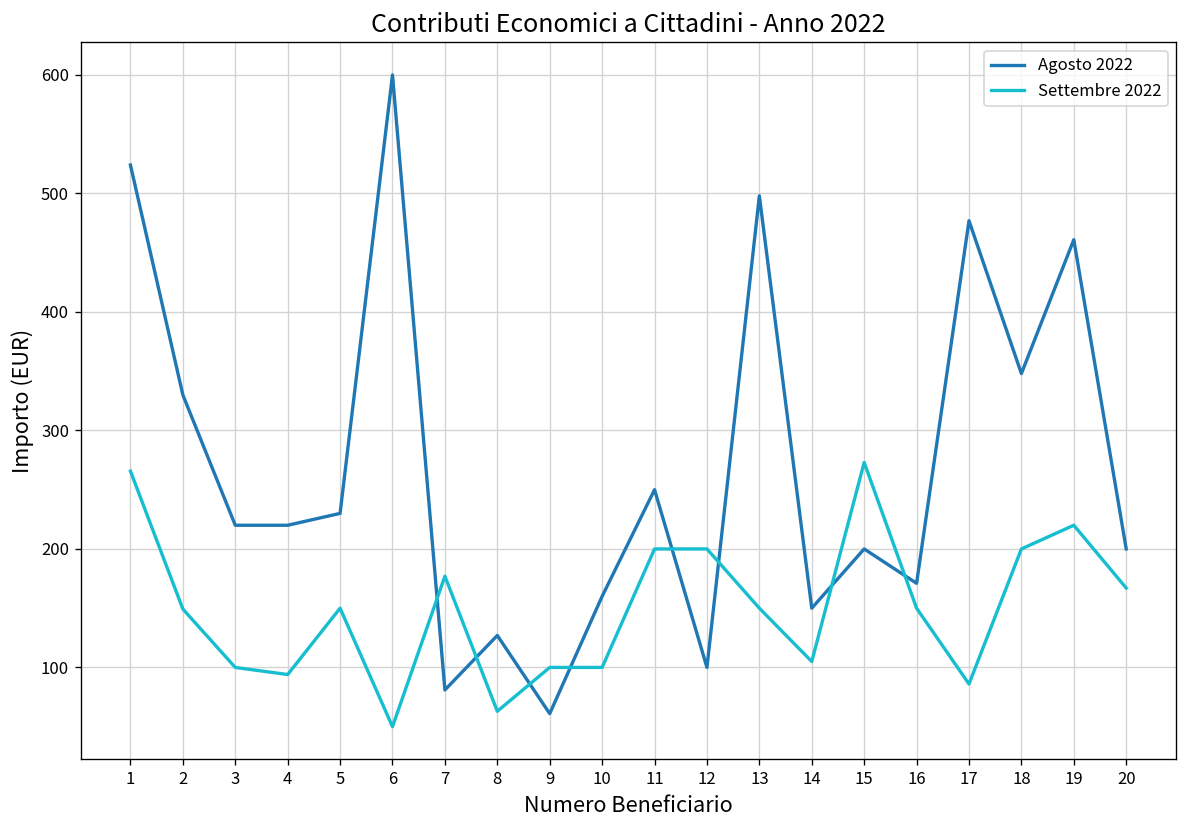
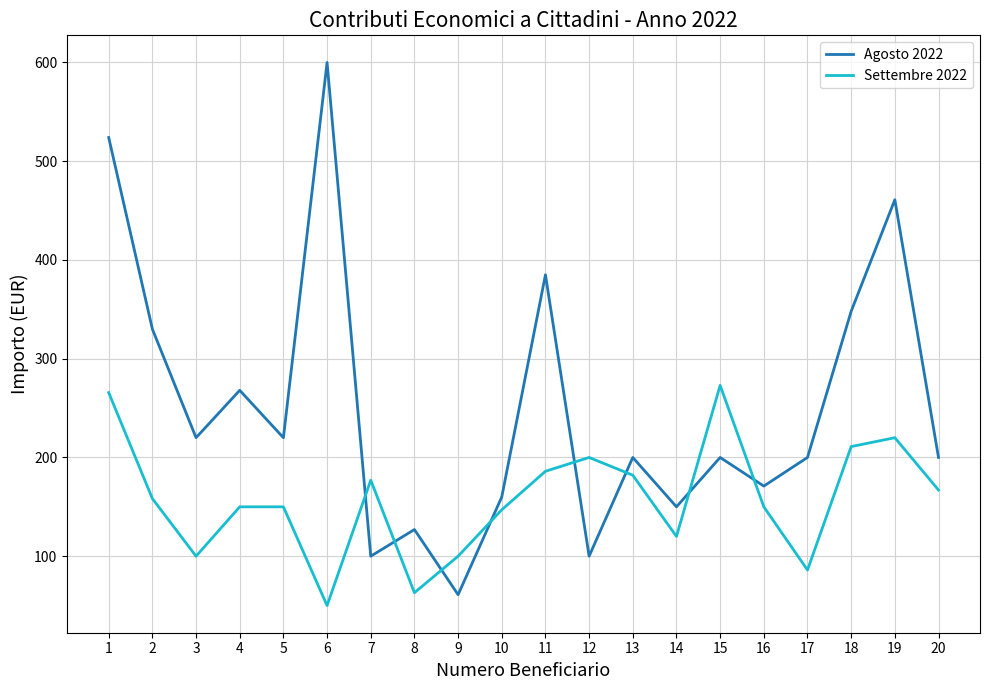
Settembre 2022, 2: 150 -> 160
Agosto 2022, 4: 220 -> 270
Settembre 2022, 4: 90 -> 150
Agosto 2022, 5: 230 -> 220
Agosto 2022, 7: 80 -> 100
Settembre 2022, 10: 100 -> 150
Agosto 2022, 11: 250 -> 390
Settembre 2022, 11: 200 -> 190
Agosto 2022, 13: 500 -> 200
Settembre 2022, 13: 150 -> 180
Settembre 2022, 14: 110 -> 120
Agosto 2022, 17: 480 -> 200
Settembre 2022, 18: 200 -> 210
